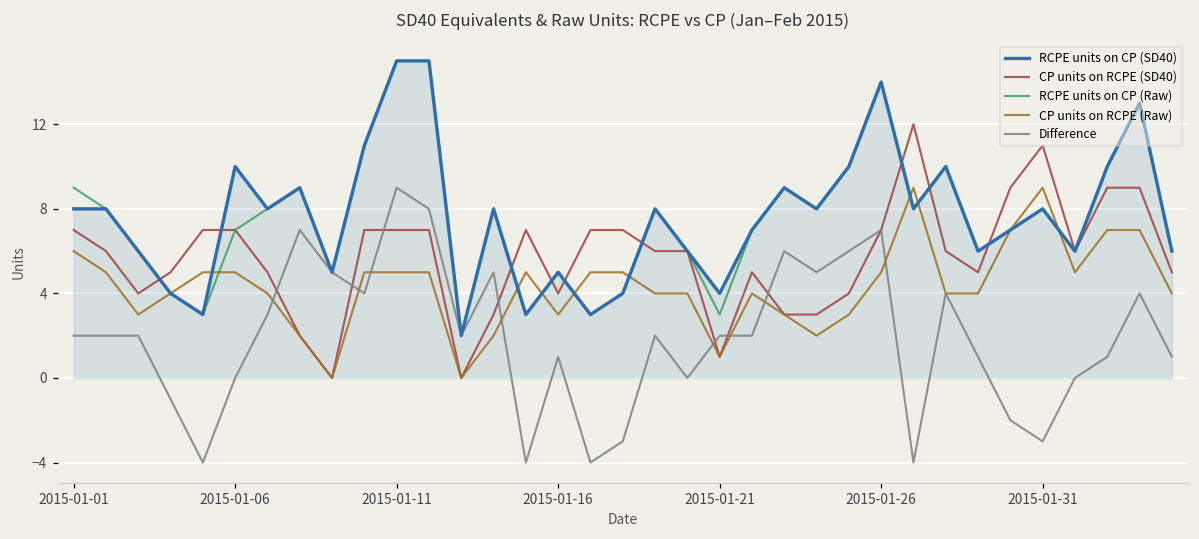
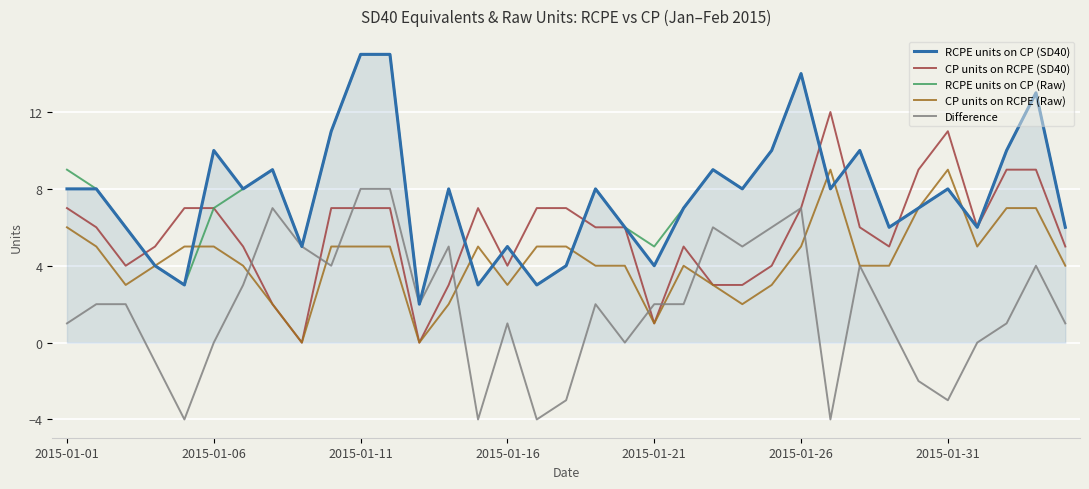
Difference, 2015-01-01: 2 -> 1
Difference, 2015-01-11: 9 -> 8
RCPE units on CP (Raw), 2015-01-21: 3 -> 5
